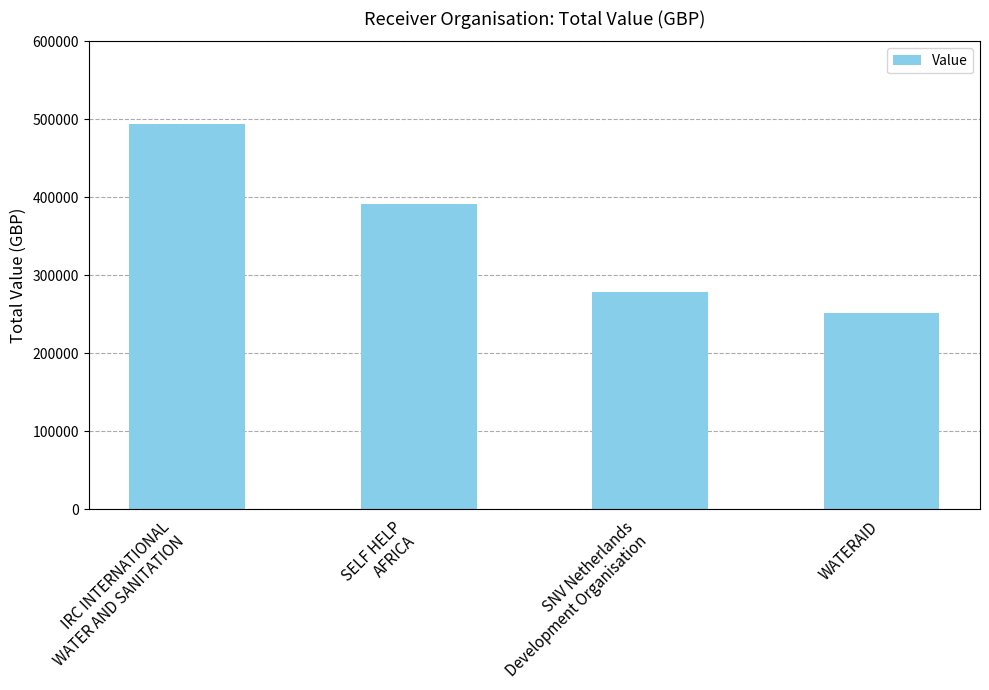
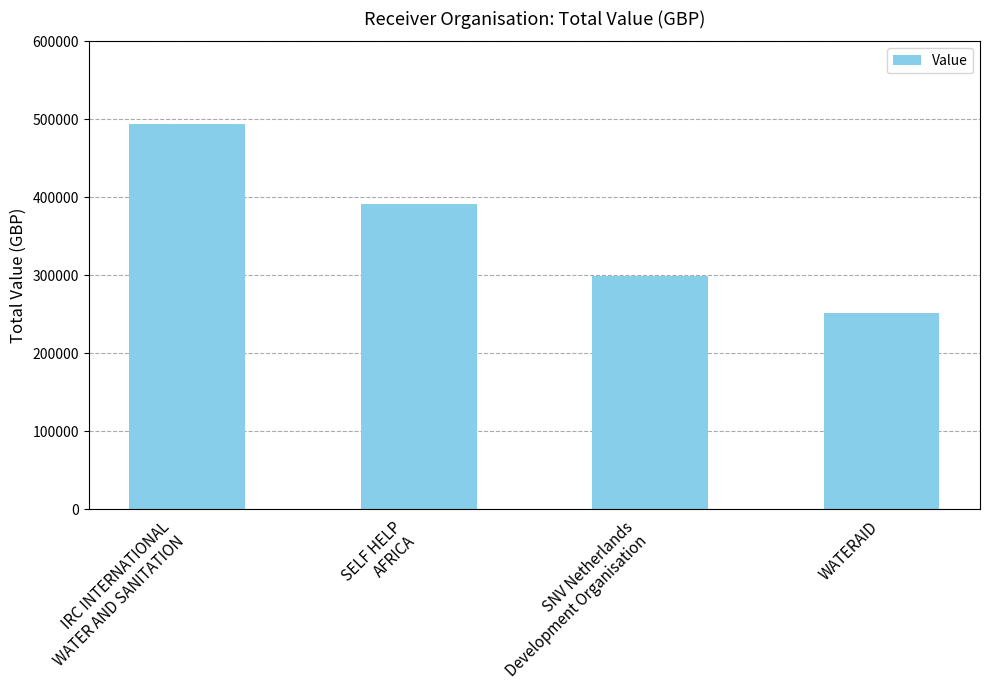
SNV Netherlands Development Organisation: 280000 -> 300000
